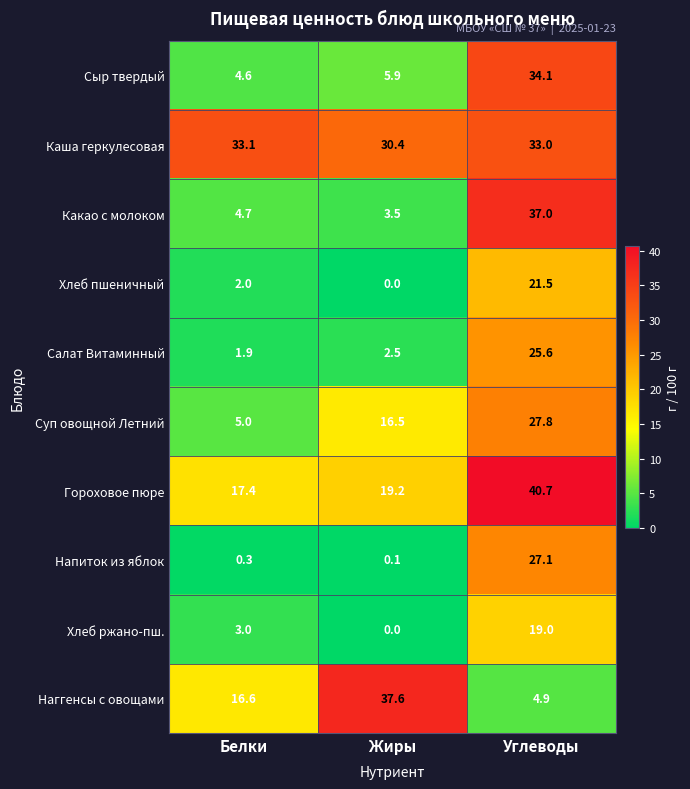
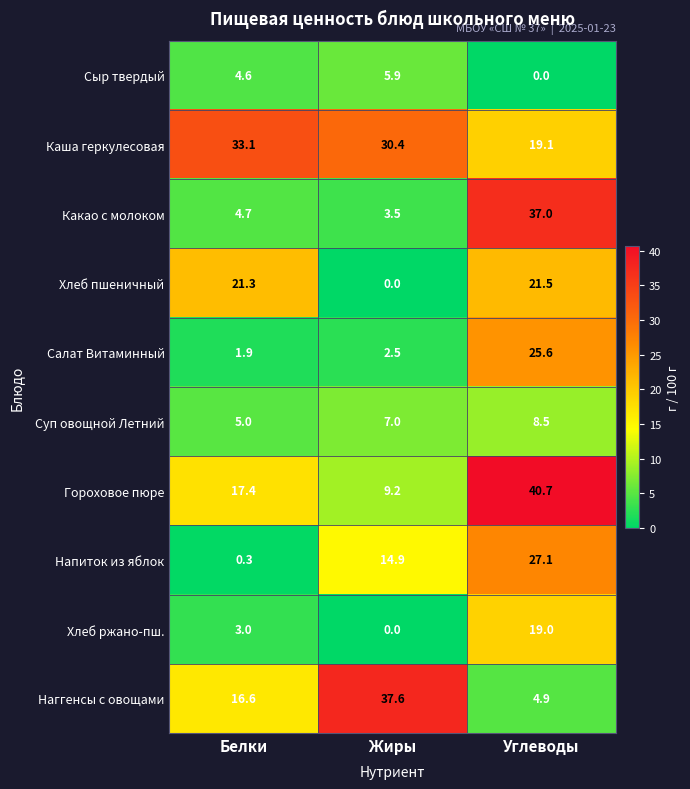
Сыр твердый, Углеводы: 34.1 -> 0.0
Каша геркулесовая, Углеводы: 33.0 -> 19.1
Хлеб пшеничный, Белки: 2.0 -> 21.3
Суп овощной Летний, Жиры: 16.5 -> 7.0
Суп овощной Летний, Углеводы: 27.8 -> 8.5
Гороховое пюре, Жиры: 19.2 -> 9.2
Напиток из яблок, Жиры: 0.1 -> 14.9
